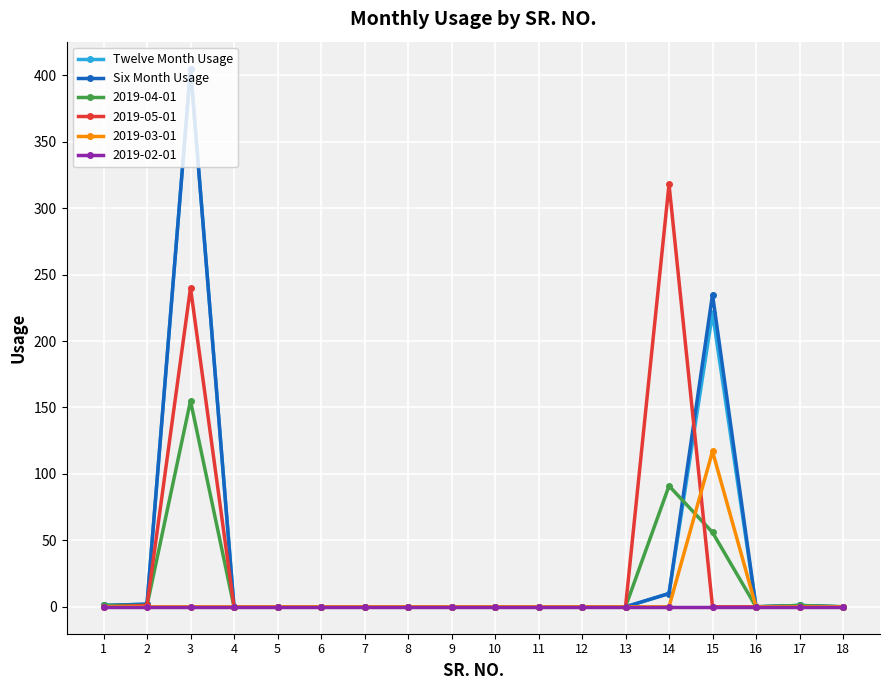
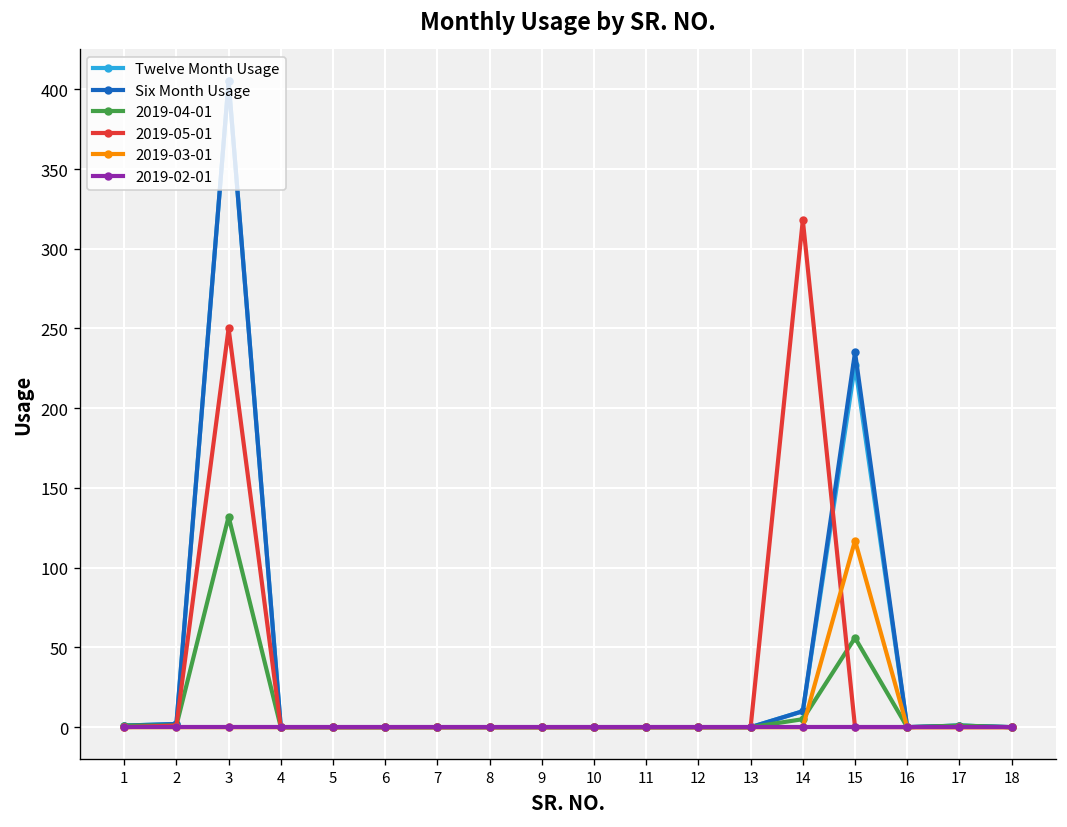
2019-04-01, 3: 155 -> 132
2019-05-01, 3: 240 -> 250
2019-04-01, 14: 91 -> 5
Twelve Month Usage, 15: 221 -> 227
